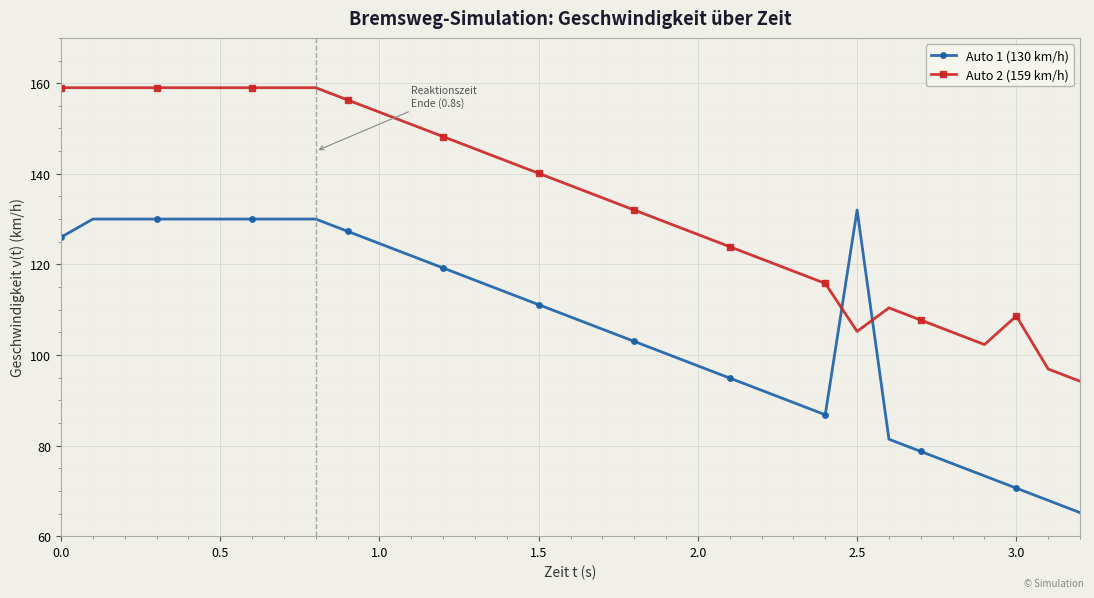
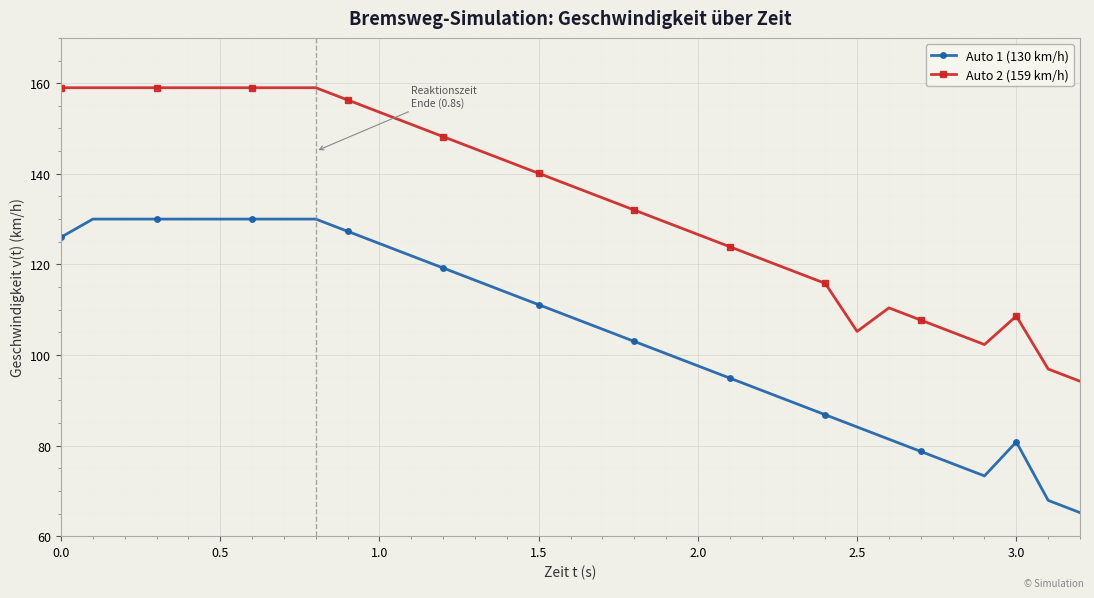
Auto 1 (130 km/h), 2.5: 132 -> 84
Auto 1 (130 km/h), 3.0: 71 -> 81
